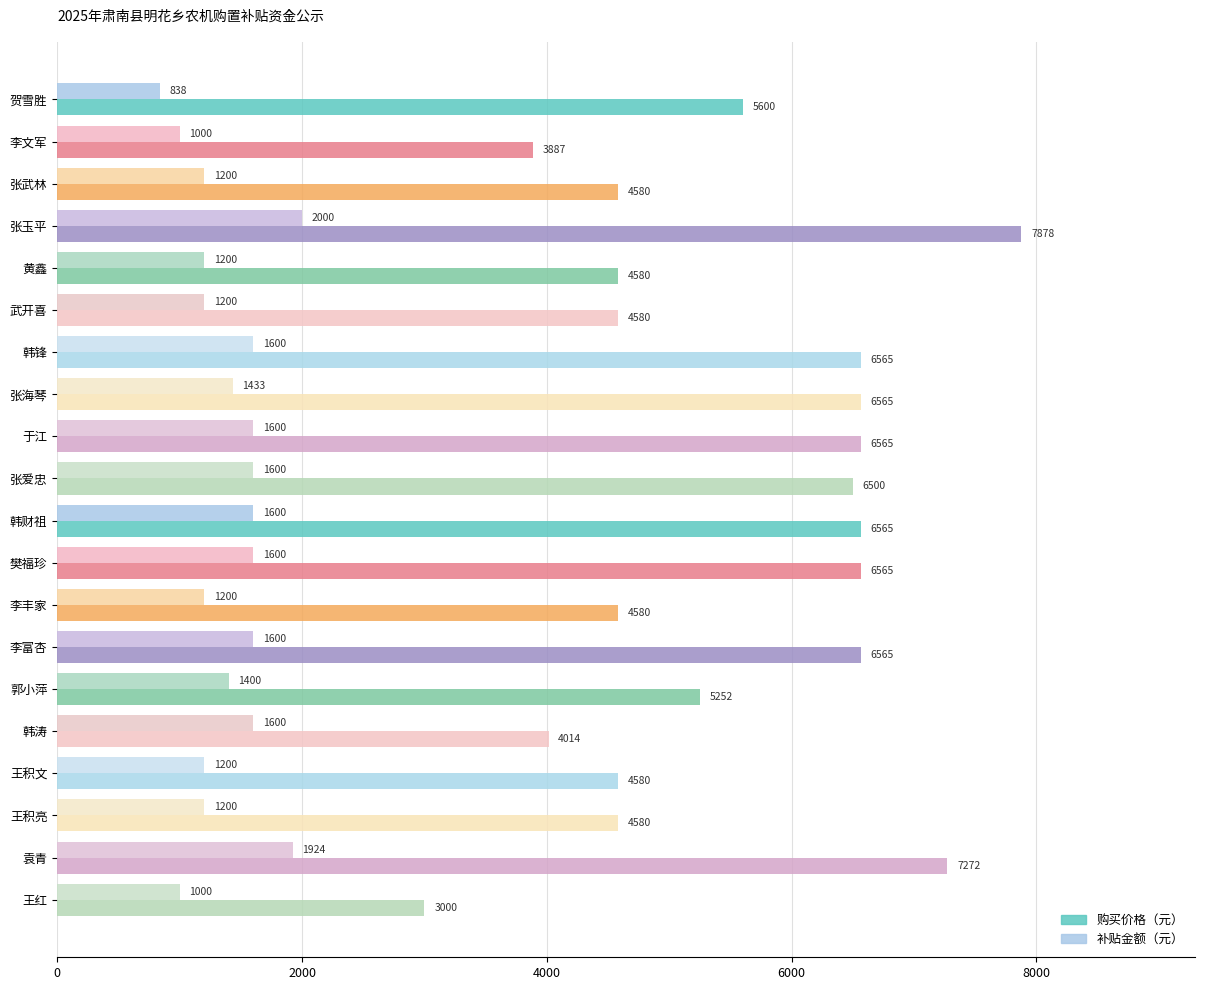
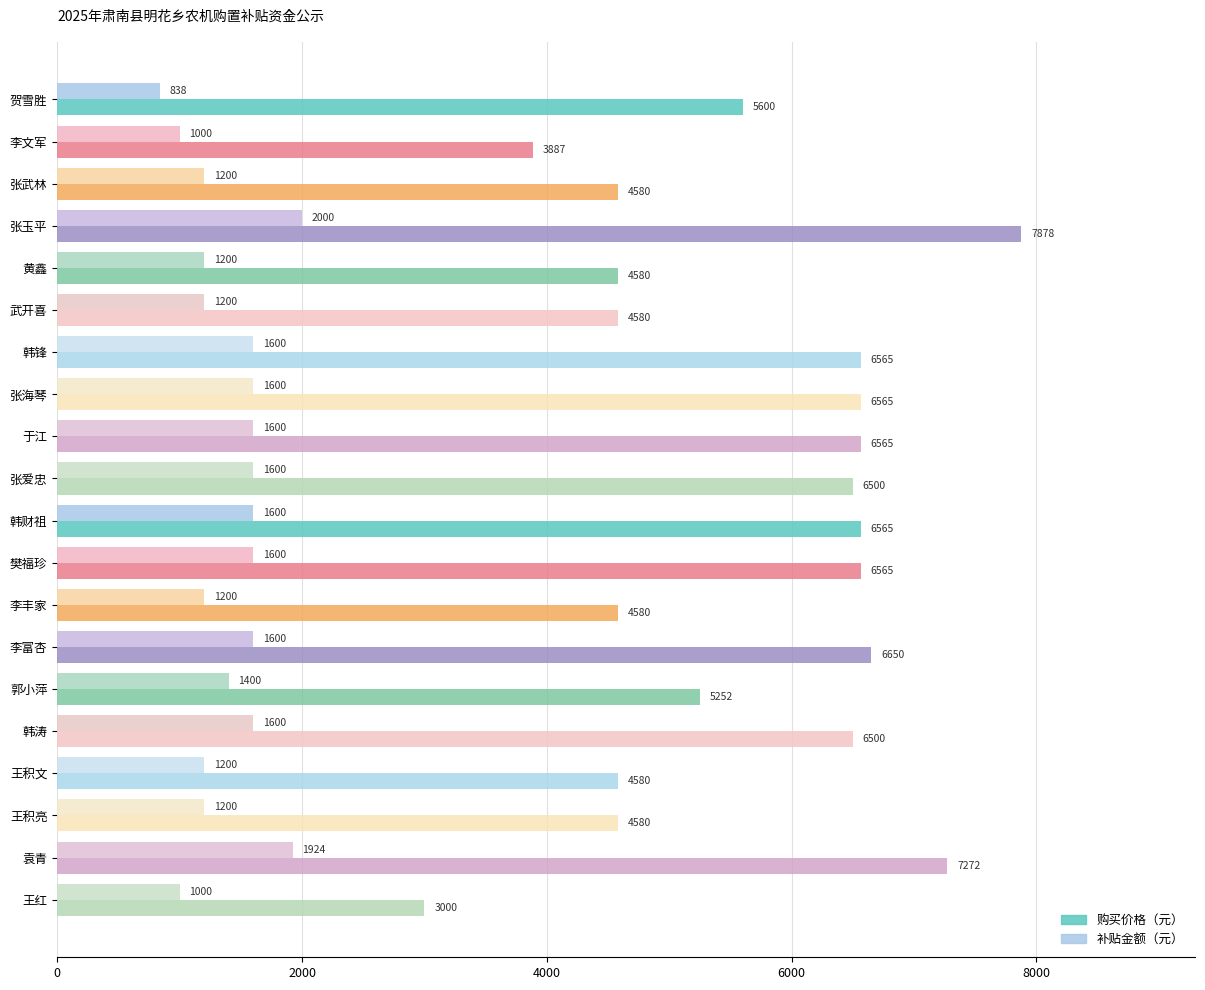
补贴金额（元）, 张海琴: 1433 -> 1600
购买价格（元）, 李富杏: 6565 -> 6650
购买价格（元）, 韩涛: 4014 -> 6500
